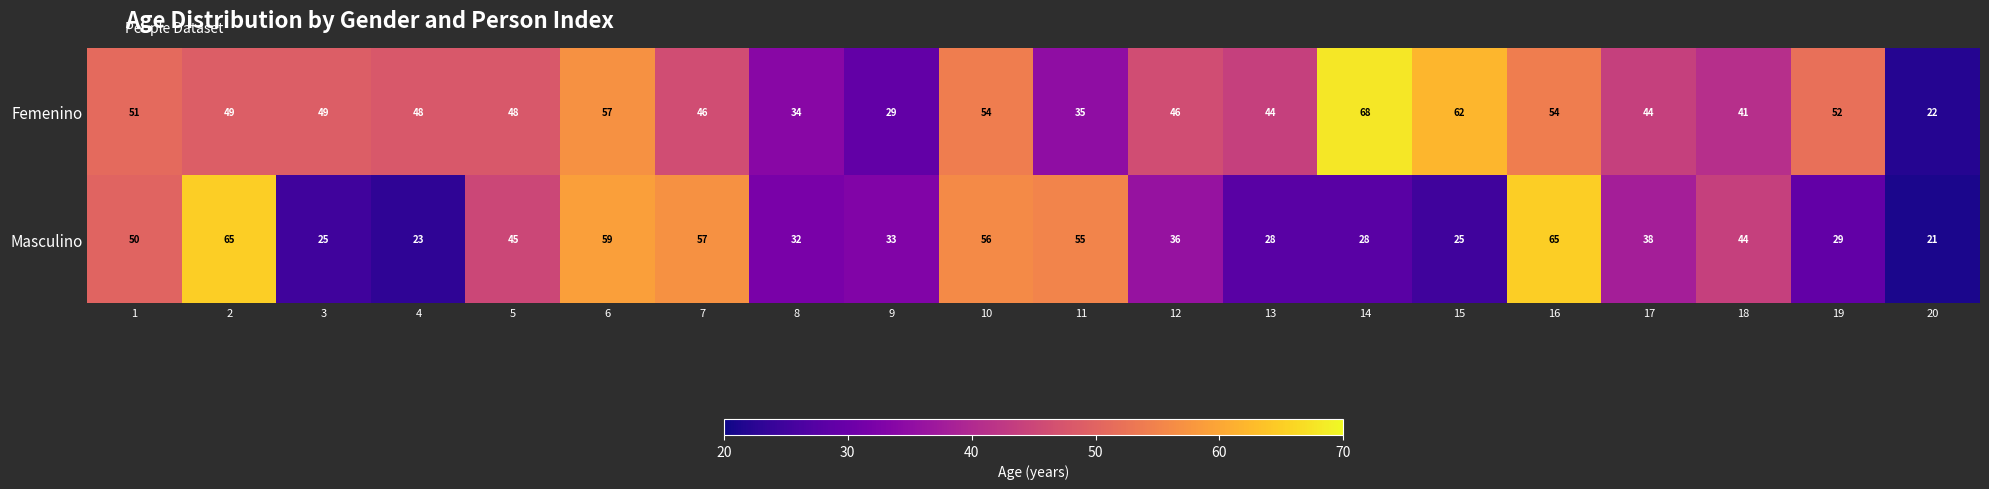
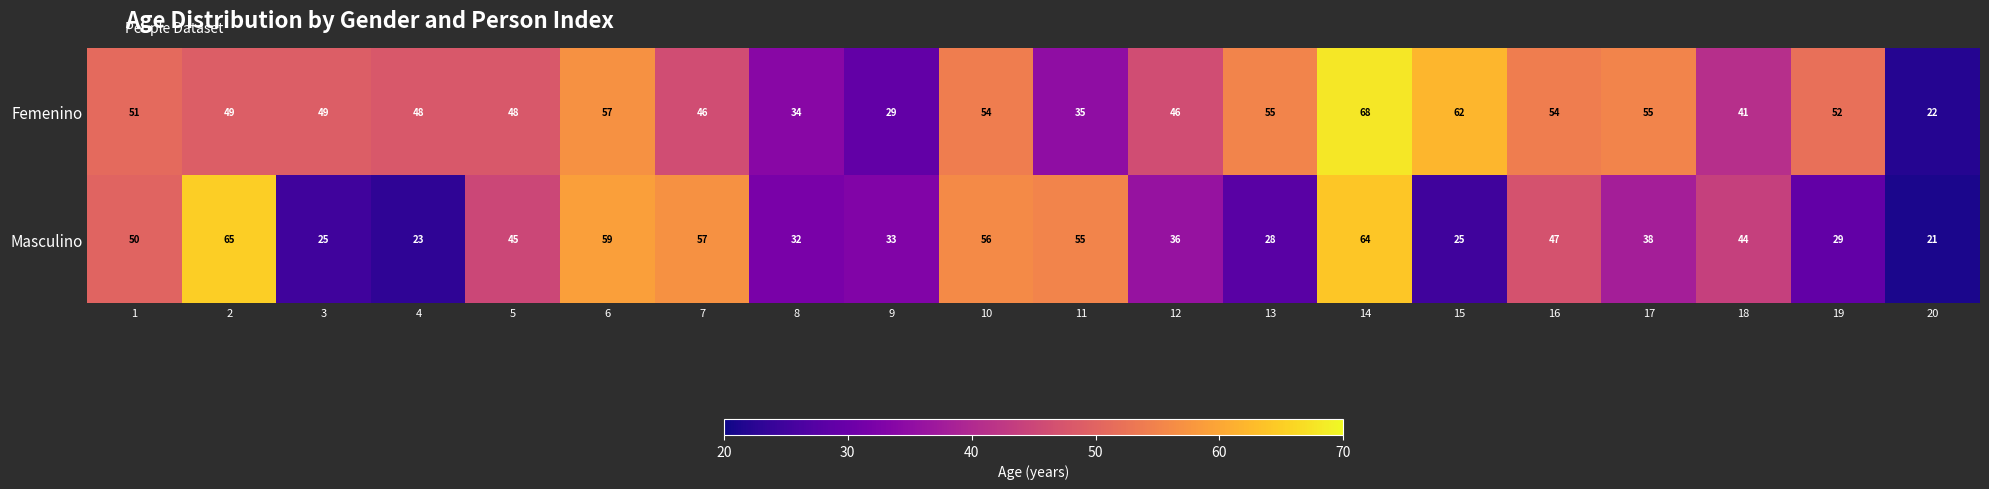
Femenino, 13: 44 -> 55
Femenino, 17: 44 -> 55
Masculino, 14: 28 -> 64
Masculino, 16: 65 -> 47
